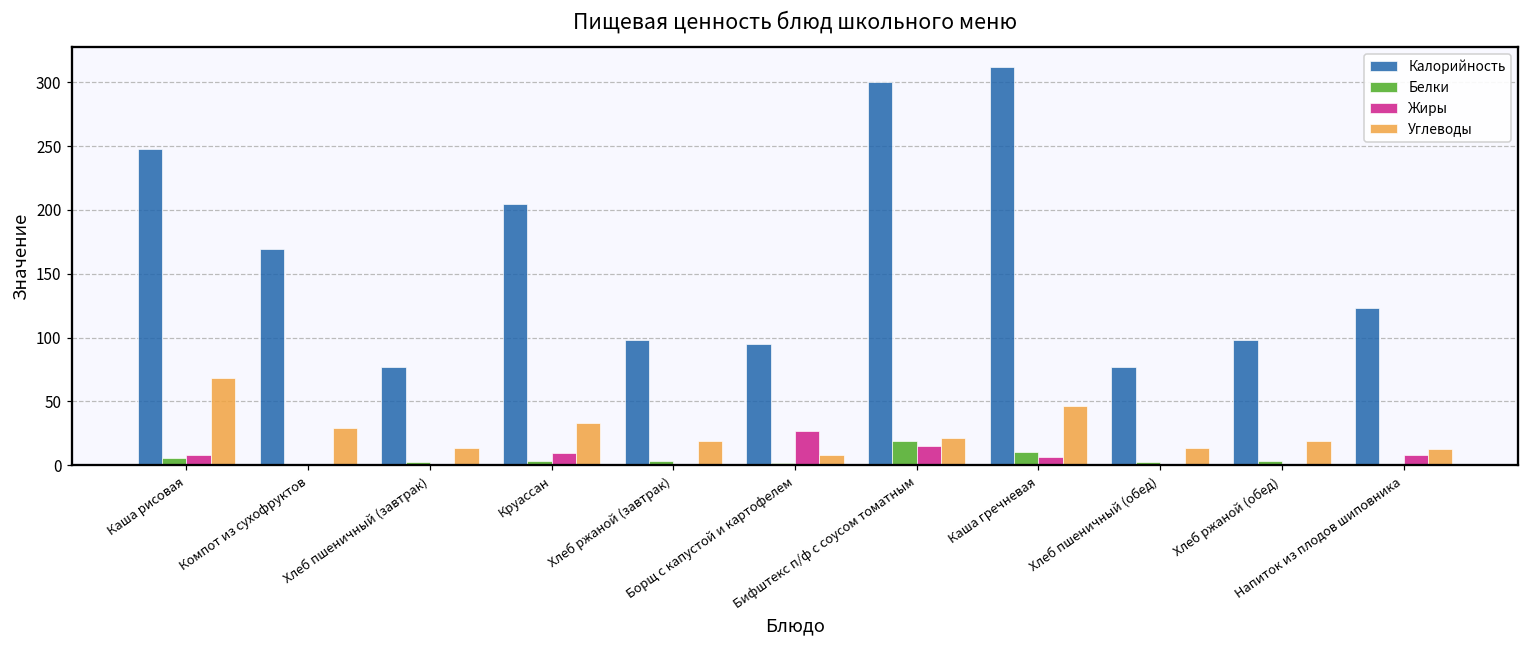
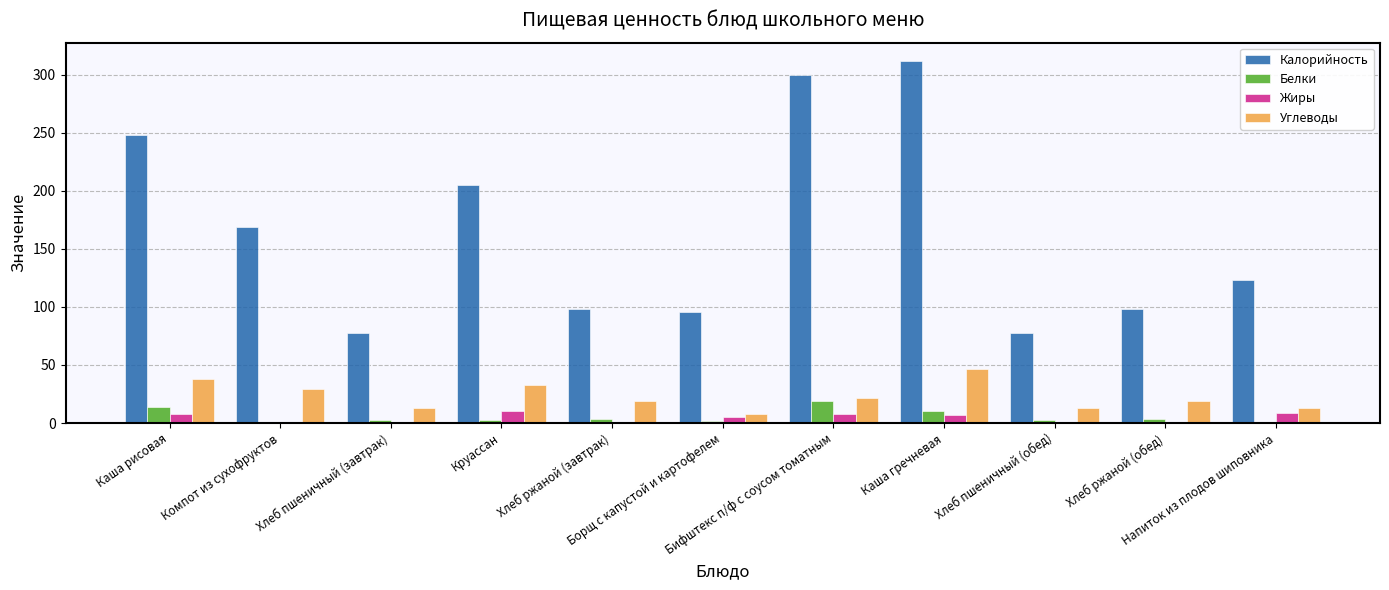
Белки, Каша рисовая: 6 -> 14
Углеводы, Каша рисовая: 68 -> 38
Жиры, Борщ с капустой и картофелем: 27 -> 5
Жиры, Бифштекс п/ф с соусом томатным: 15 -> 8
